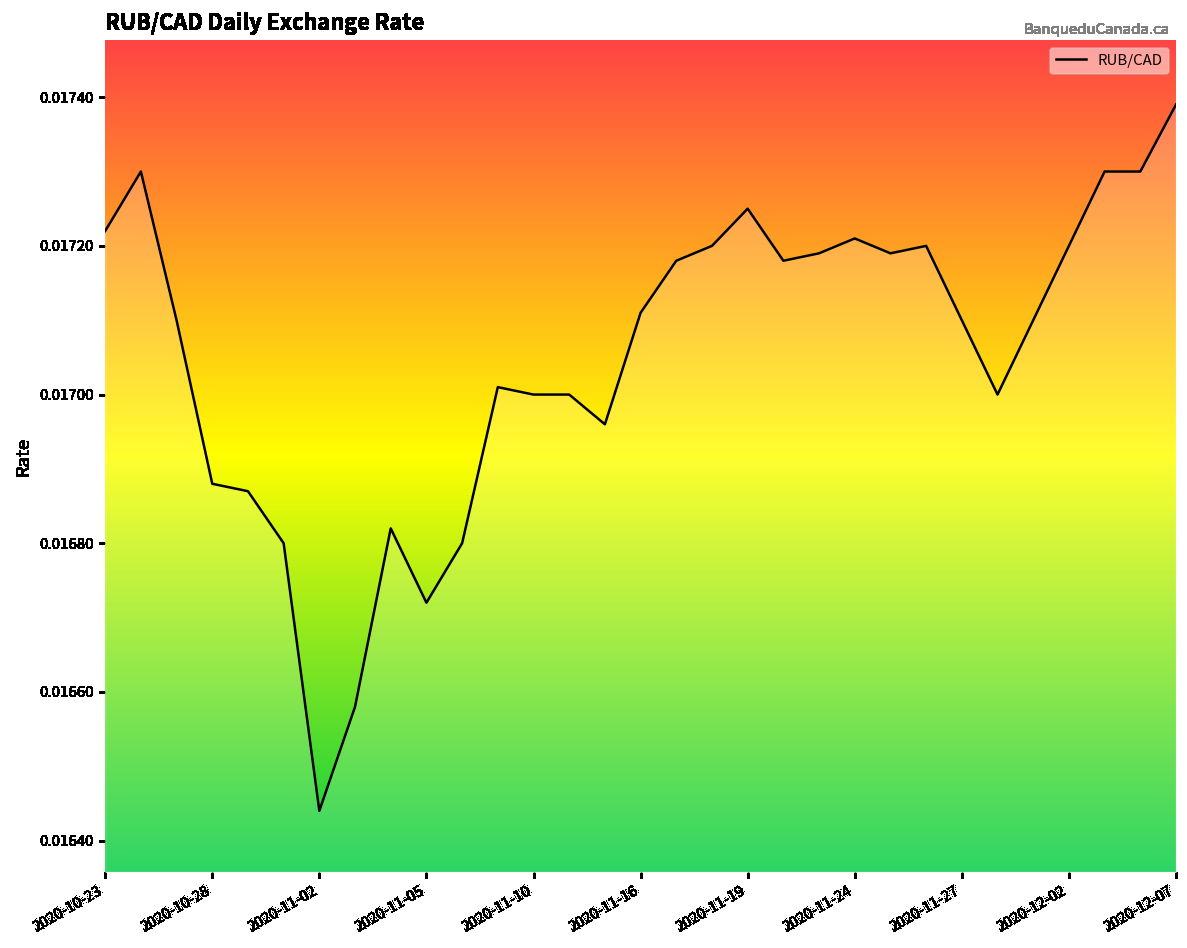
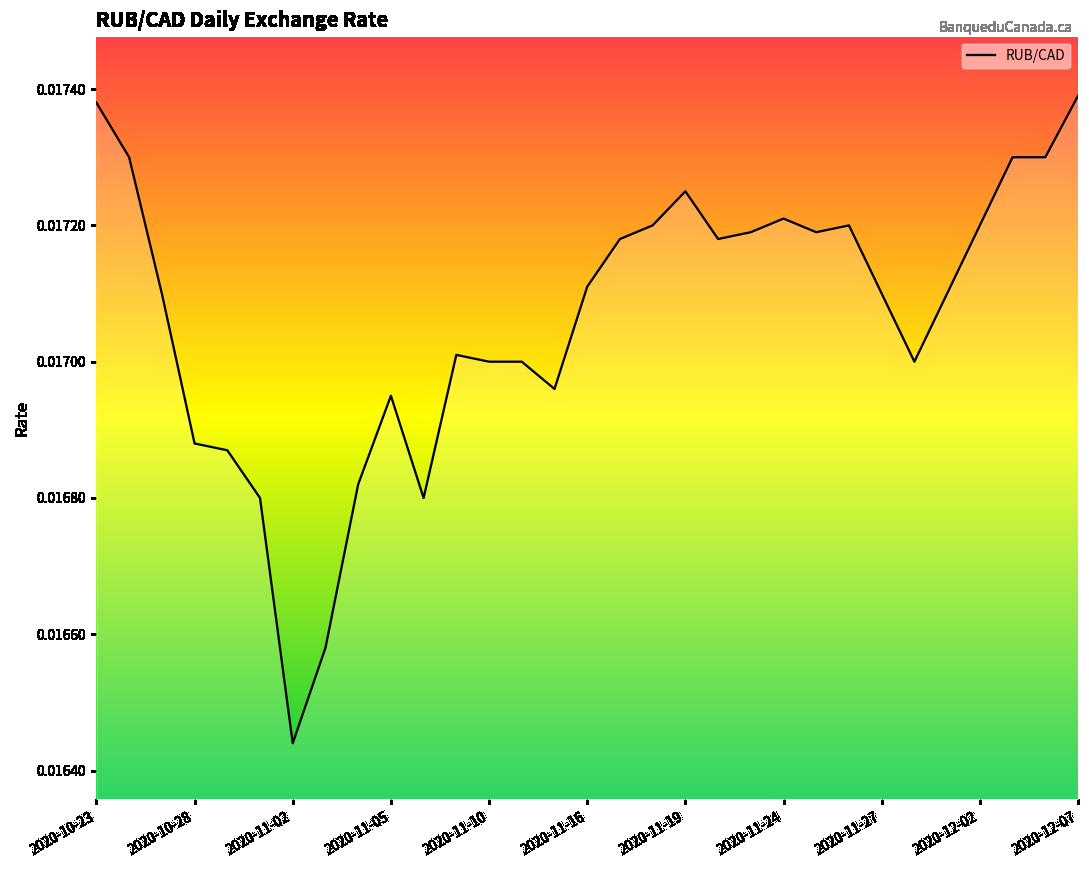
2020-10-23: 0.01722 -> 0.01738
2020-11-05: 0.01672 -> 0.01695
